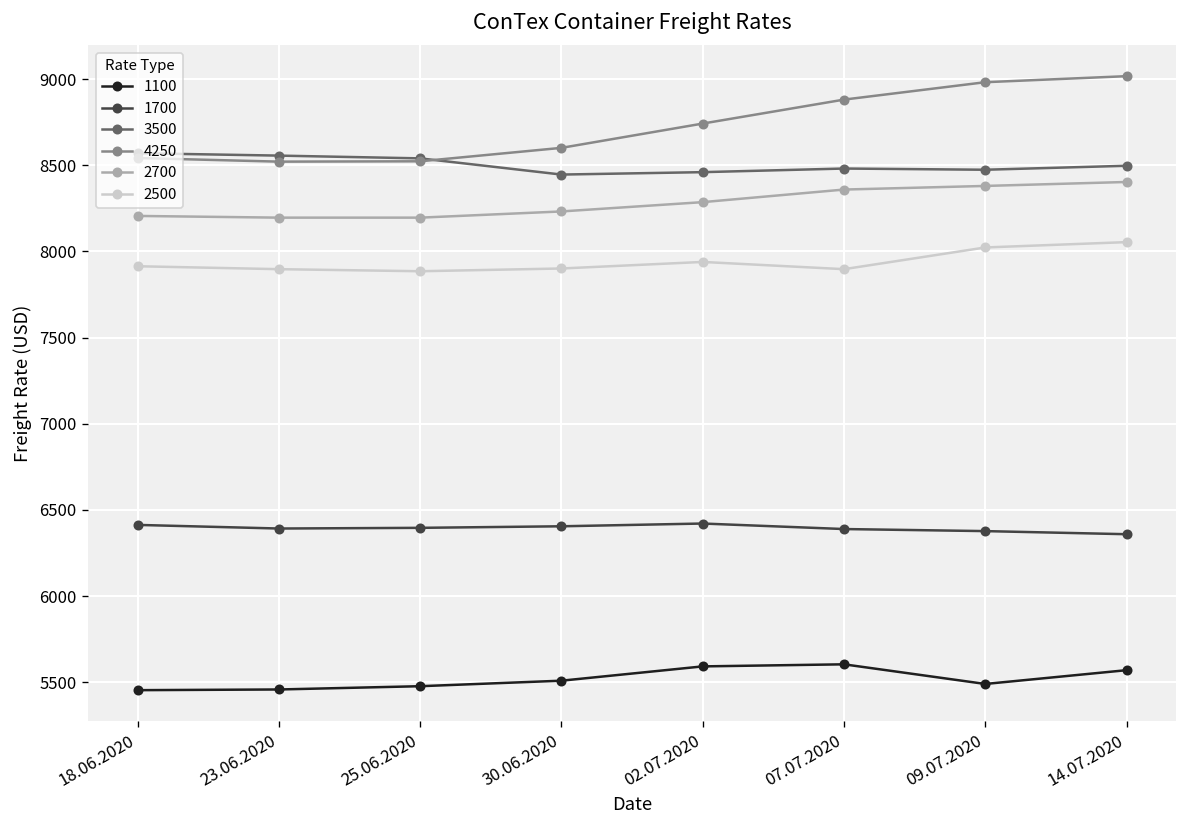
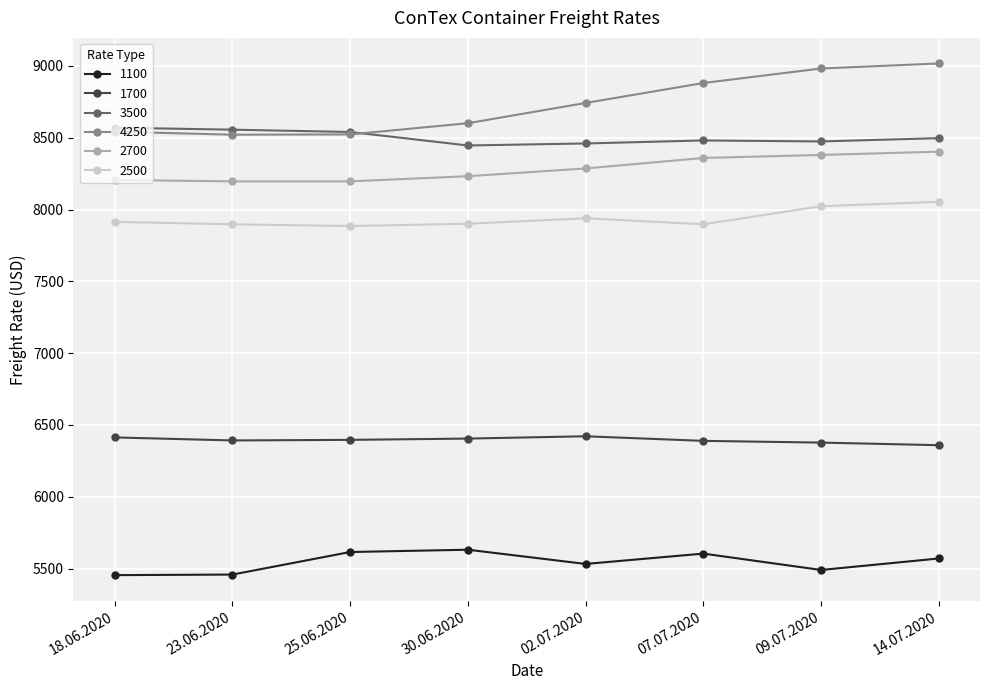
1100, 25.06.2020: 5480 -> 5620
1100, 30.06.2020: 5510 -> 5630
1100, 02.07.2020: 5590 -> 5530
